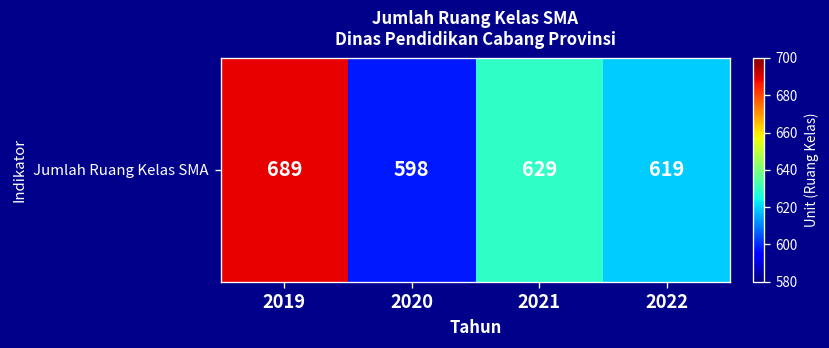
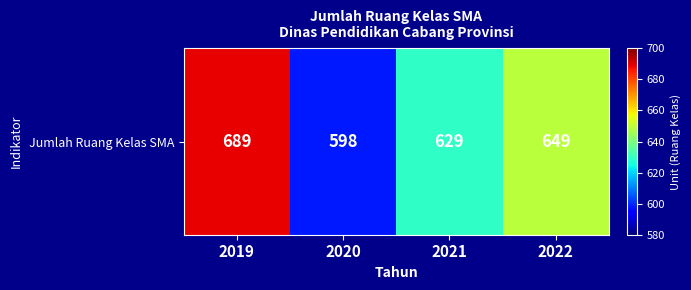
Jumlah Ruang Kelas SMA, 2022: 619 -> 649
